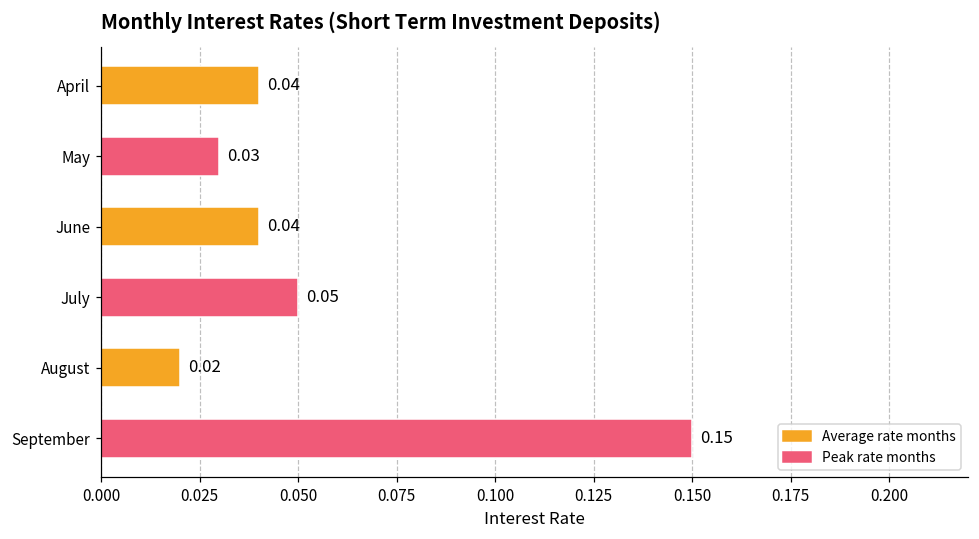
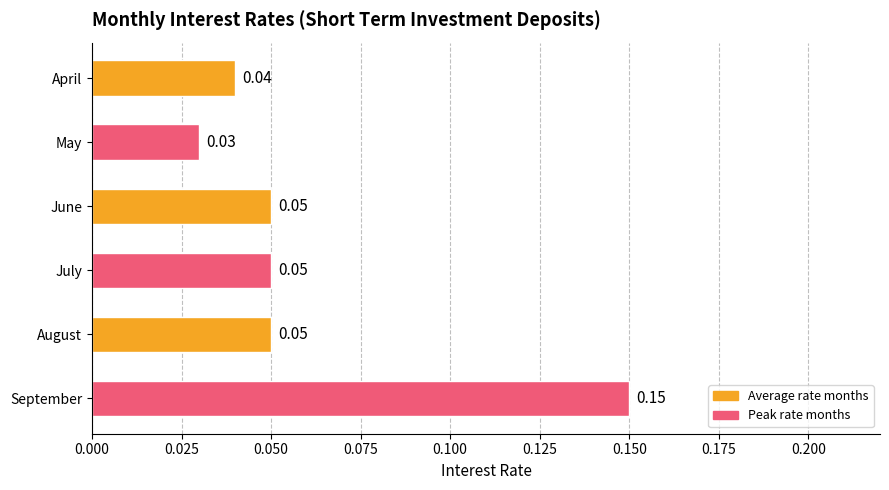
June: 0.04 -> 0.05
August: 0.02 -> 0.05
